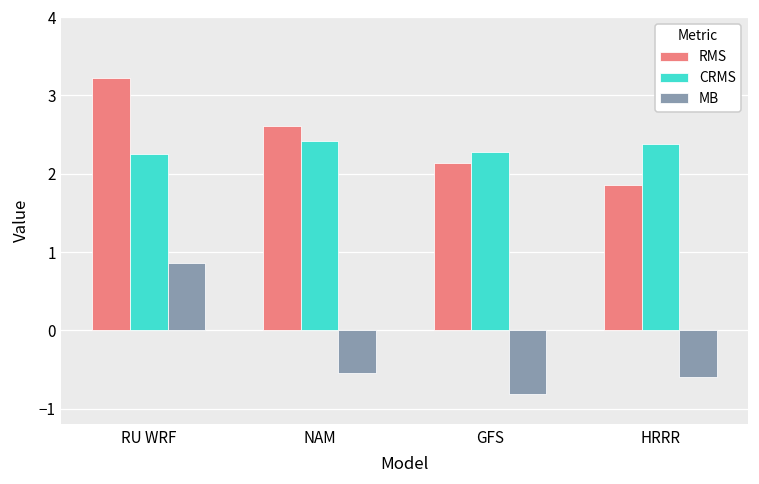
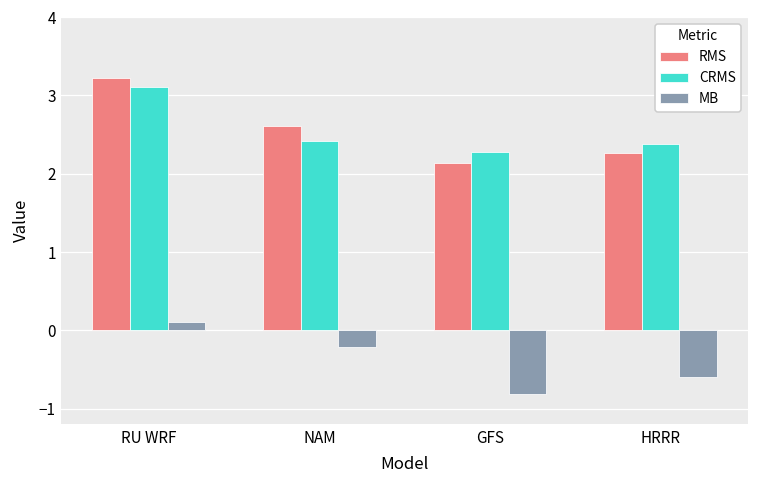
CRMS, RU WRF: 2.2 -> 3.1
MB, RU WRF: 0.9 -> 0.1
MB, NAM: -0.5 -> -0.2
RMS, HRRR: 1.9 -> 2.3
